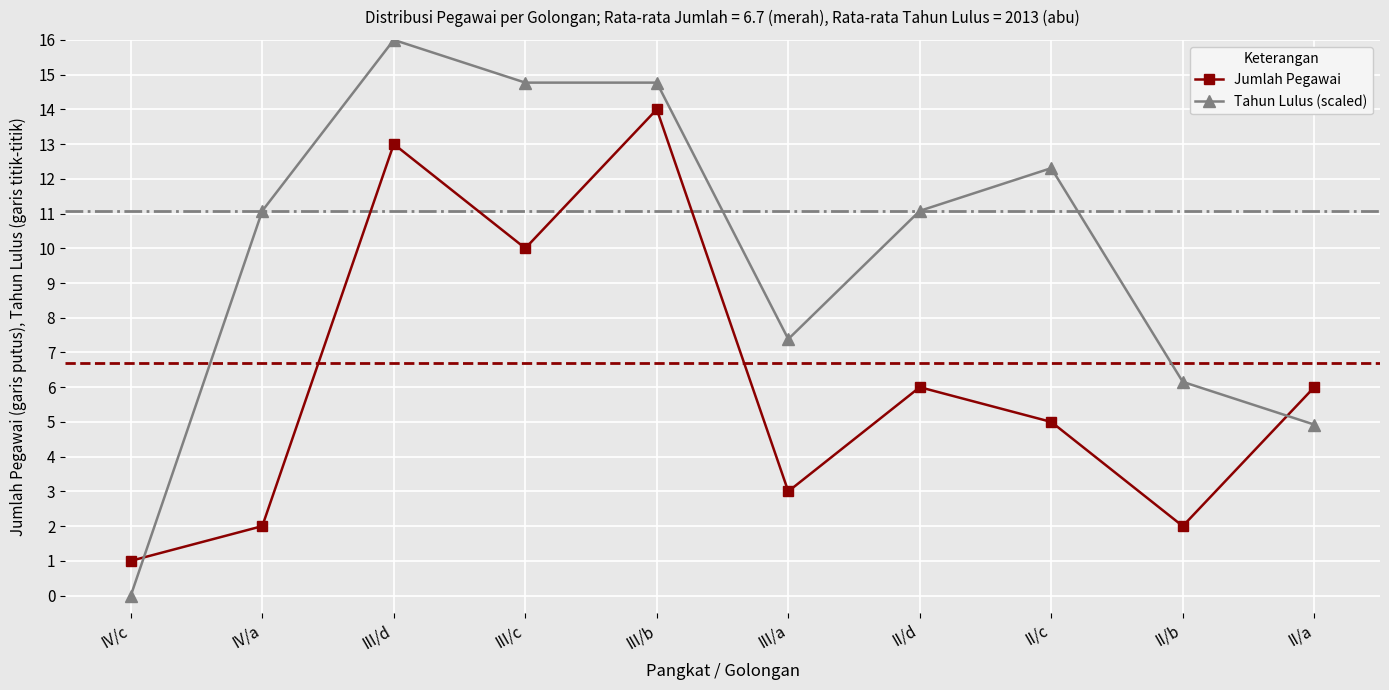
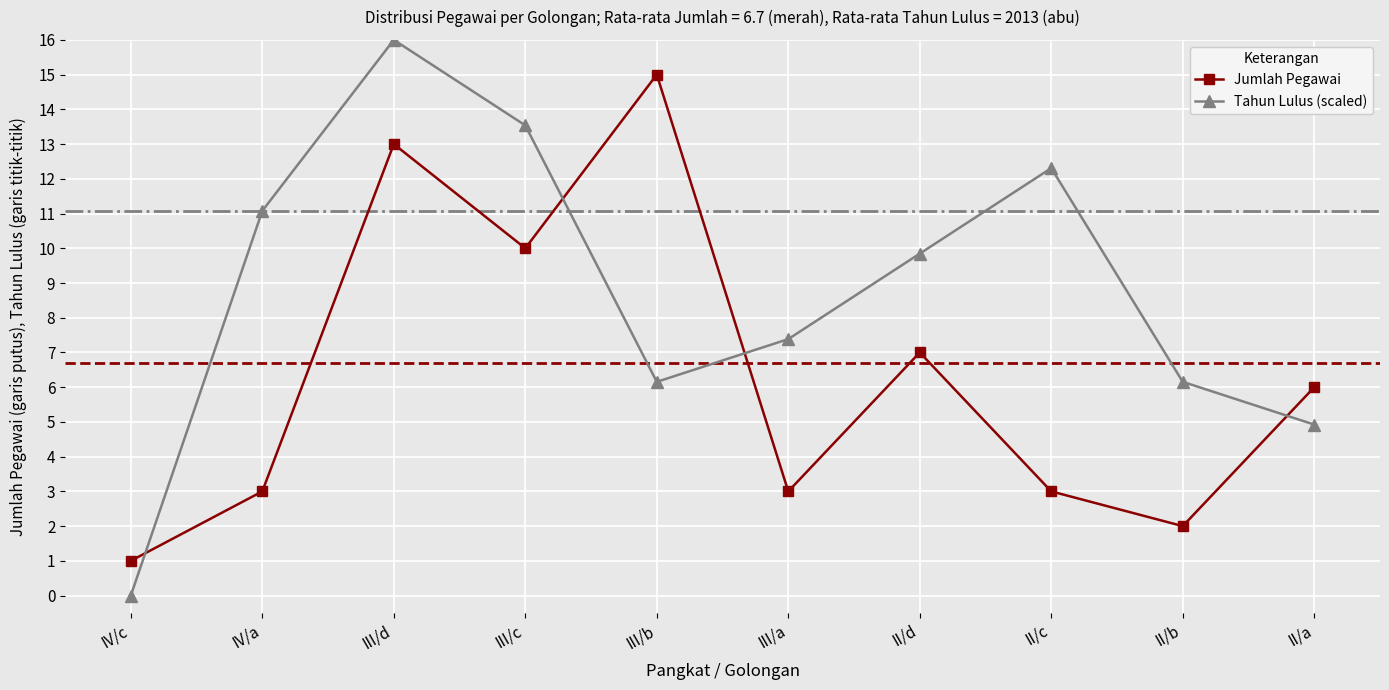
Jumlah Pegawai, IV/a: 2 -> 3
Tahun Lulus (scaled), III/c: 14.8 -> 13.5
Jumlah Pegawai, III/b: 14 -> 15
Tahun Lulus (scaled), III/b: 14.8 -> 6.2
Jumlah Pegawai, II/d: 6 -> 7
Tahun Lulus (scaled), II/d: 11.1 -> 9.8
Jumlah Pegawai, II/c: 5 -> 3
